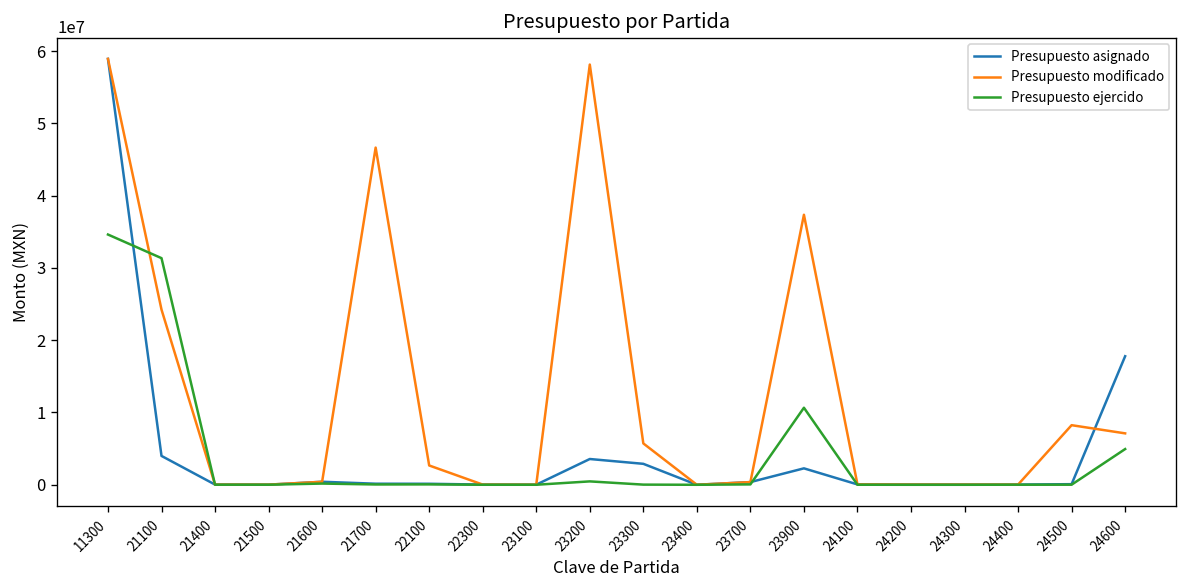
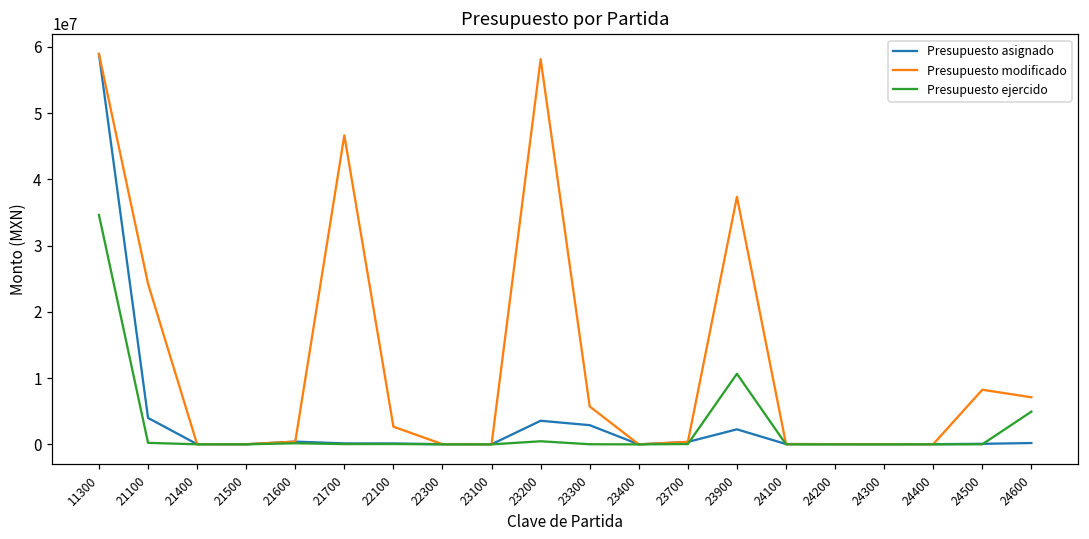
Presupuesto ejercido, 21100: 31000000 -> 0
Presupuesto asignado, 24600: 18000000 -> 0
